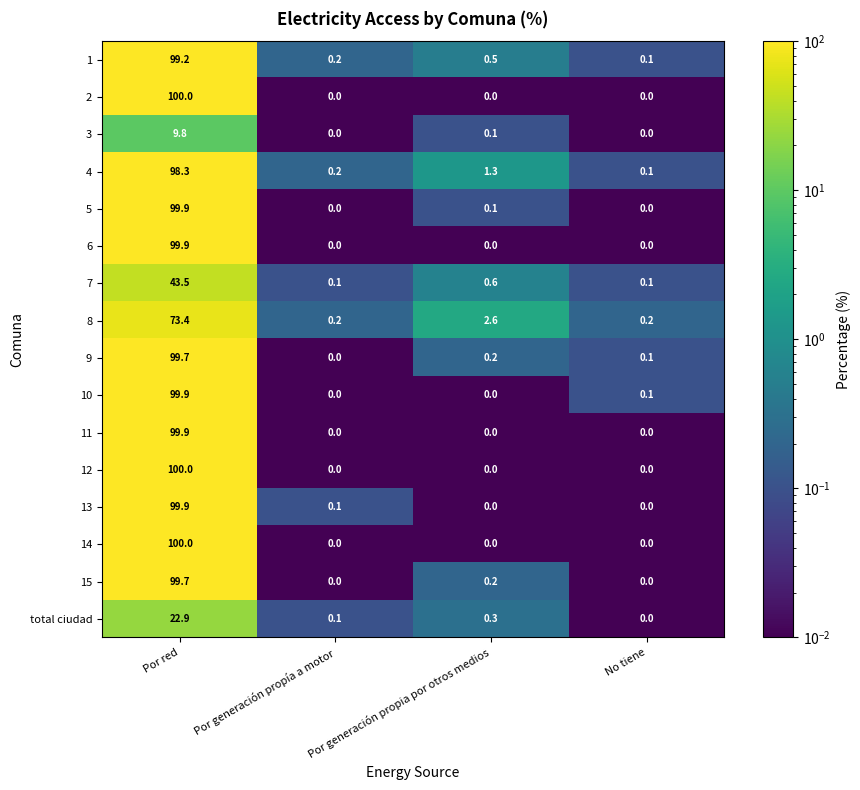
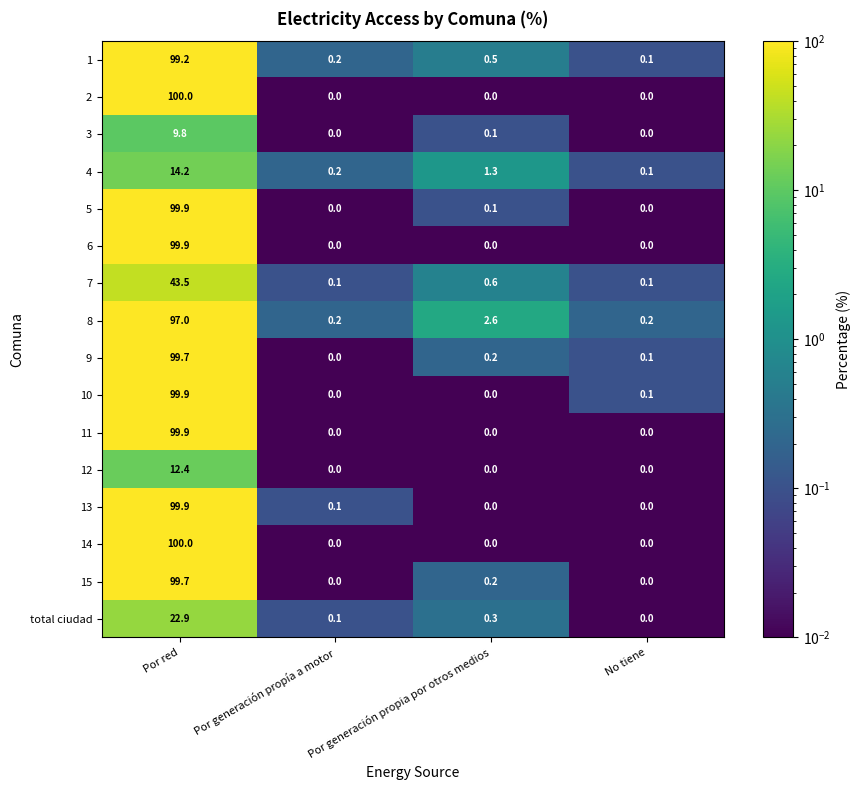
4, Por red: 98.3 -> 14.2
8, Por red: 73.4 -> 97.0
12, Por red: 100.0 -> 12.4
